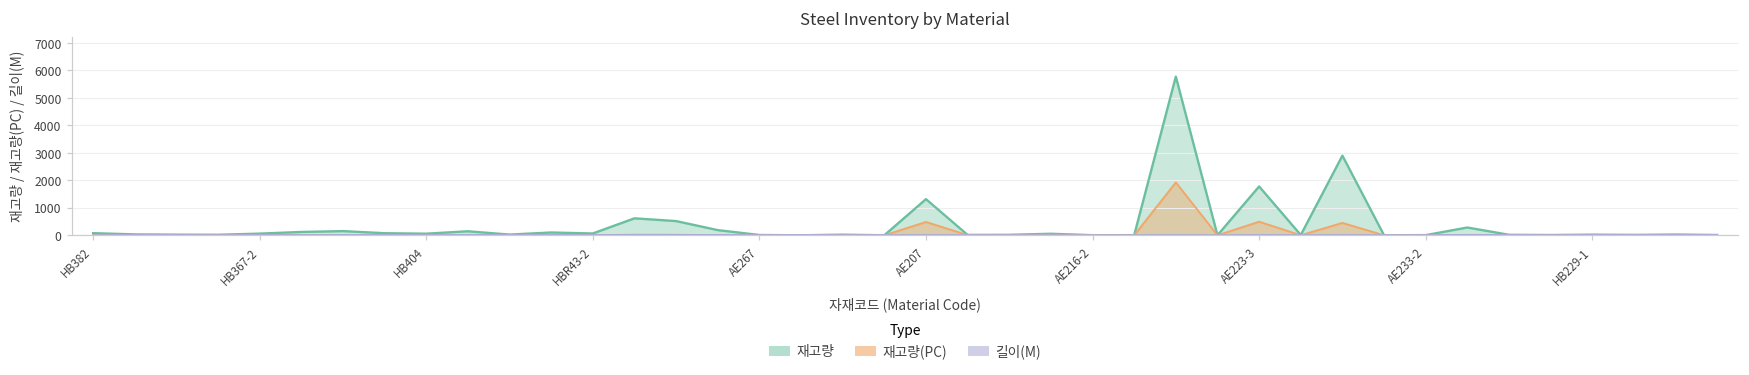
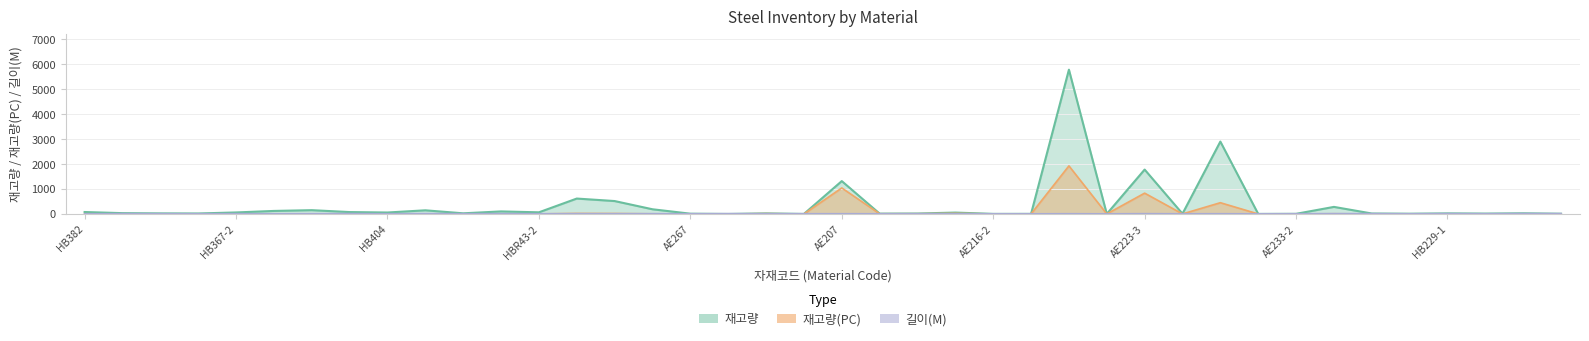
재고량(PC), AE207: 500 -> 1000
재고량(PC), AE223-3: 500 -> 800
